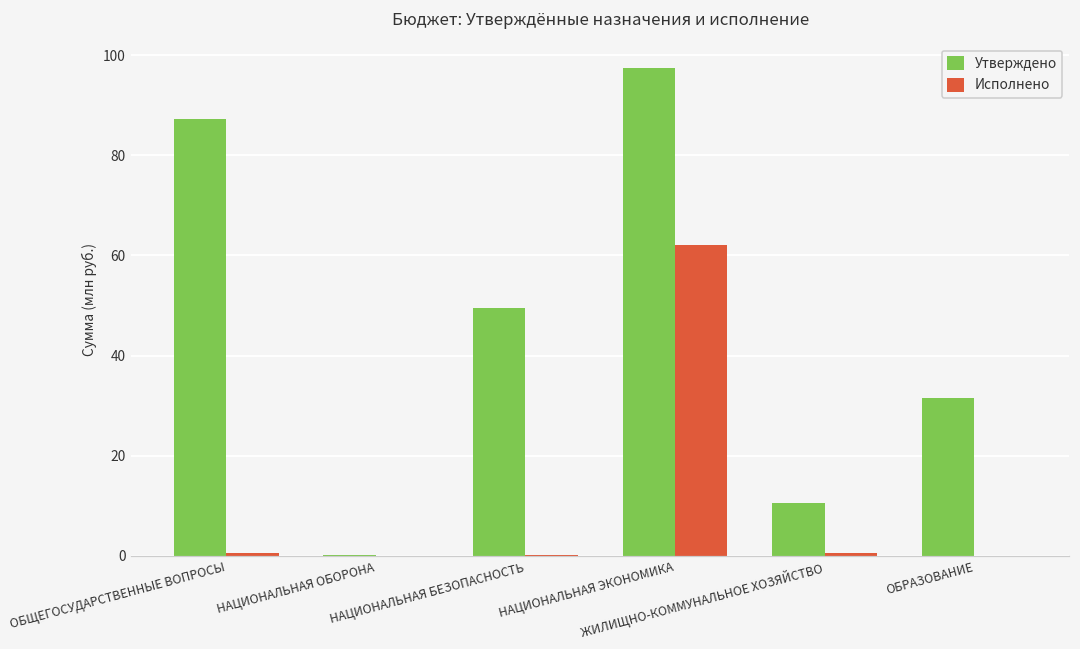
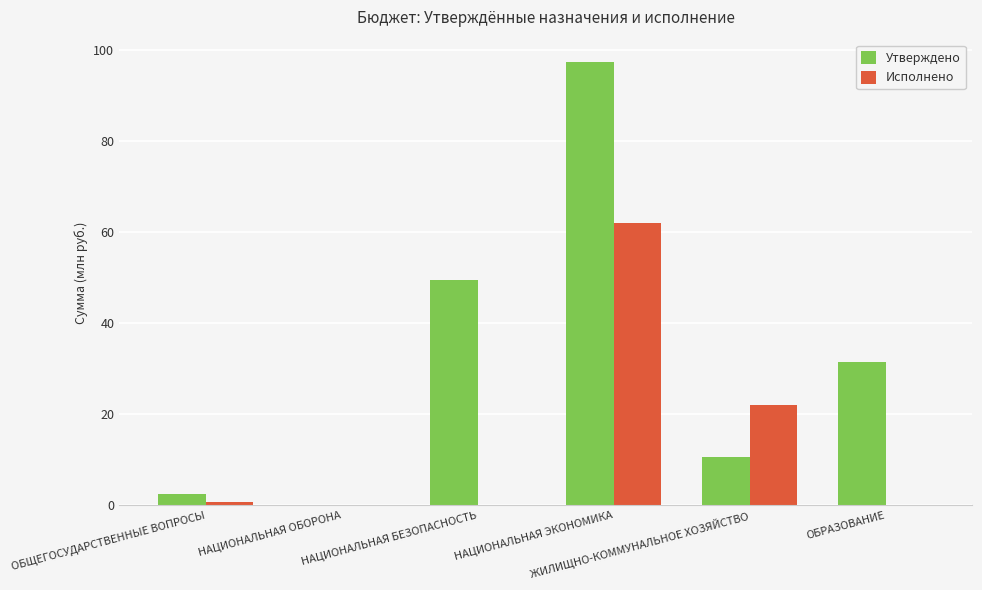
Утверждено, ОБЩЕГОСУДАРСТВЕННЫЕ ВОПРОСЫ: 87 -> 2
Исполнено, ЖИЛИЩНО-КОММУНАЛЬНОЕ ХОЗЯЙСТВО: 1 -> 22
